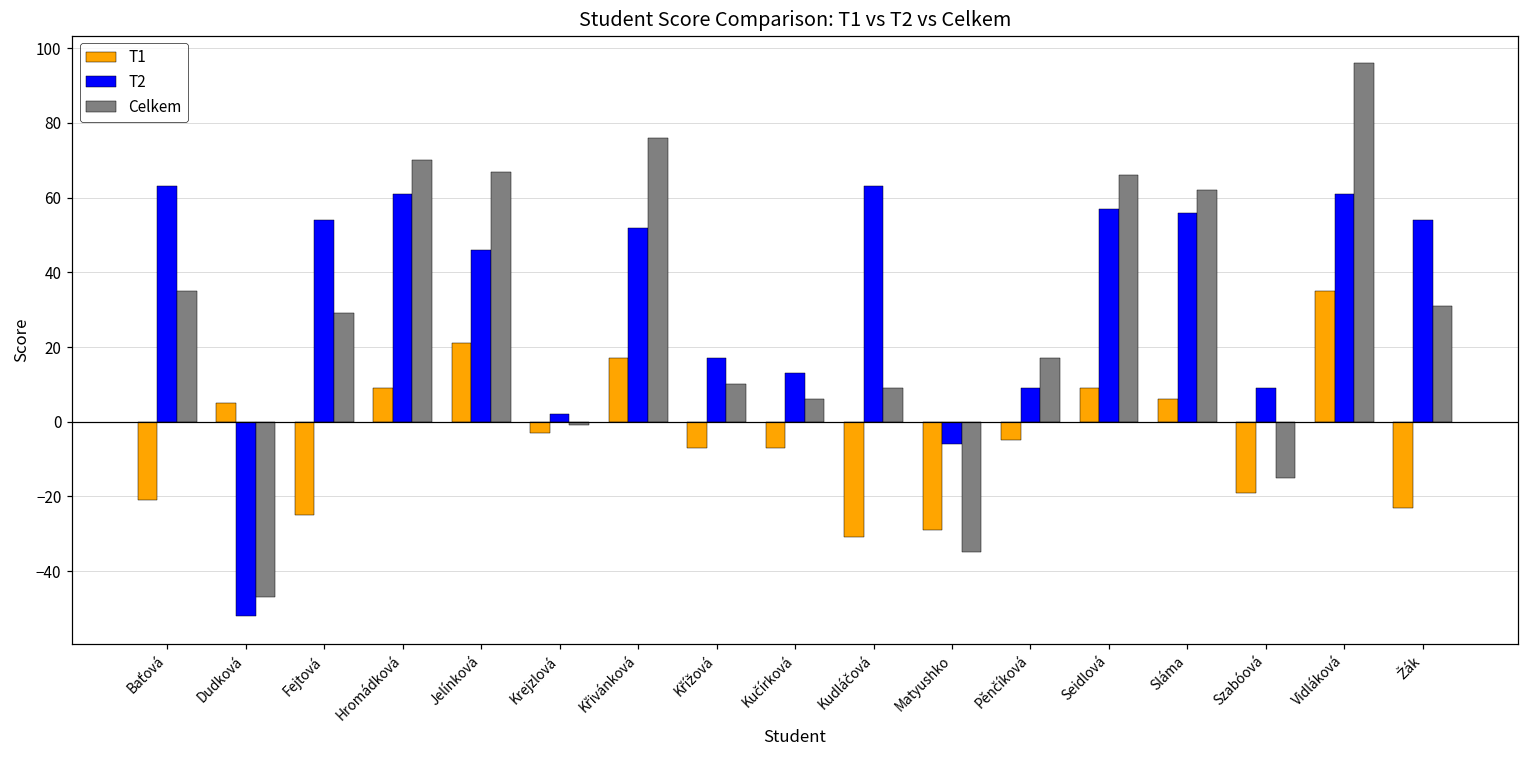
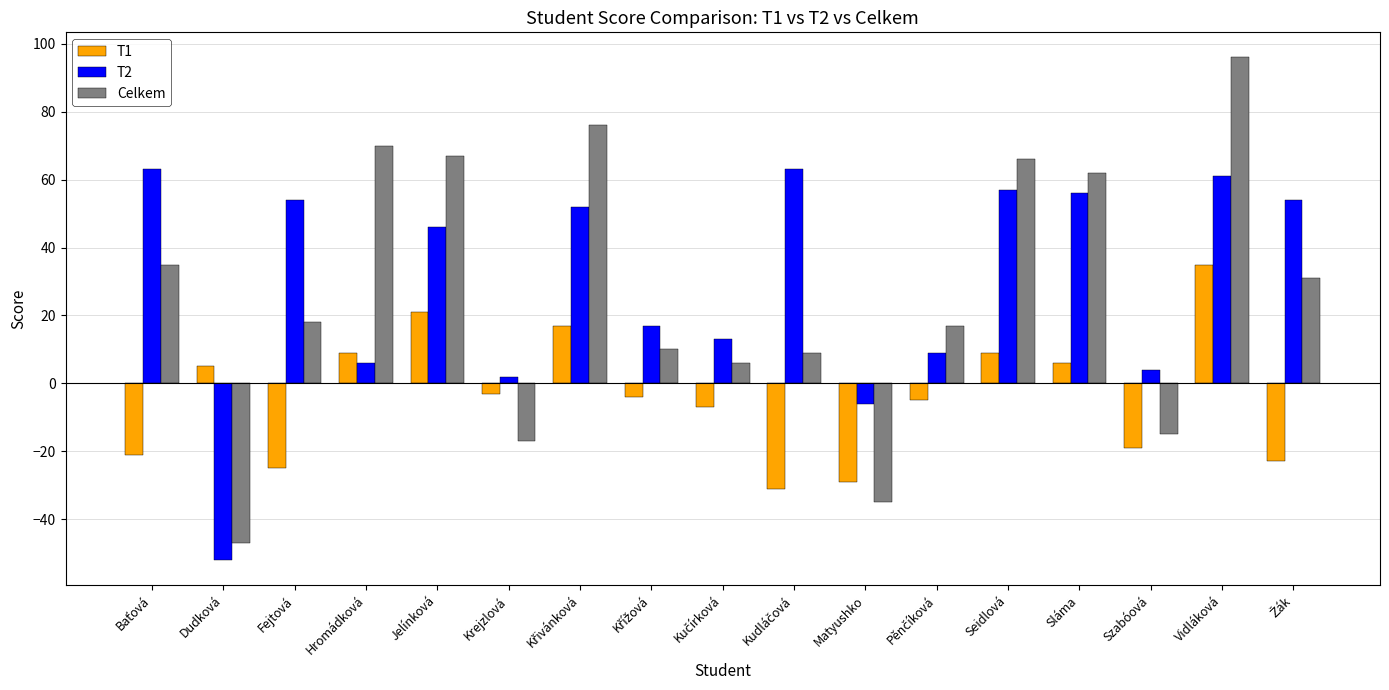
Celkem, Fejtová: 29 -> 18
T2, Hromádková: 61 -> 6
Celkem, Krejzlová: -1 -> -17
T1, Křížová: -7 -> -4
T2, Szabóová: 9 -> 4
